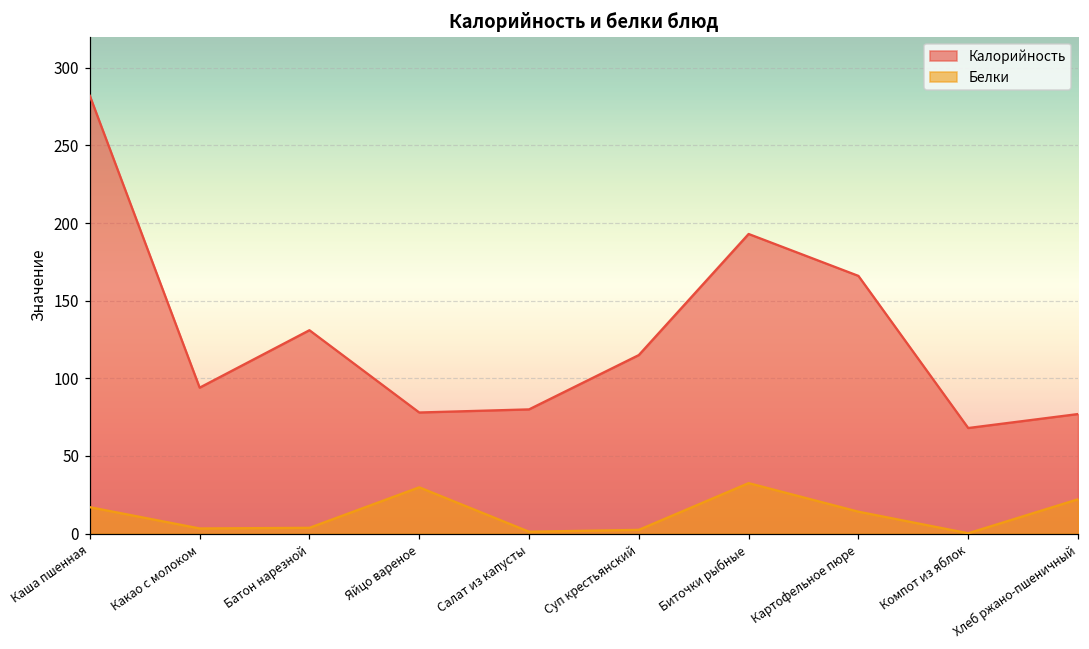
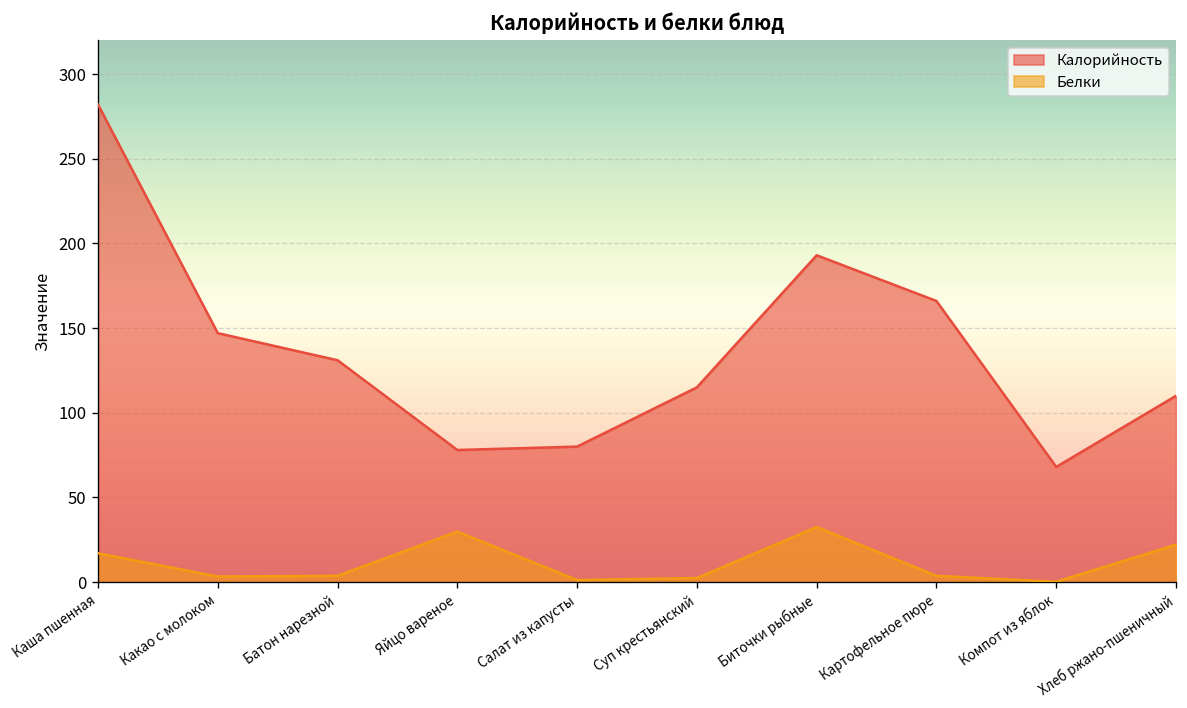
Калорийность, Какао с молоком: 94 -> 147
Белки, Картофельное пюре: 14 -> 4
Калорийность, Хлеб ржано-пшеничный: 77 -> 110
